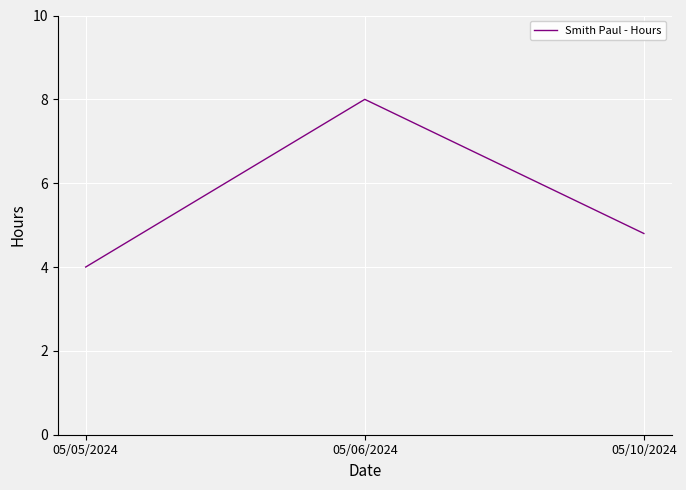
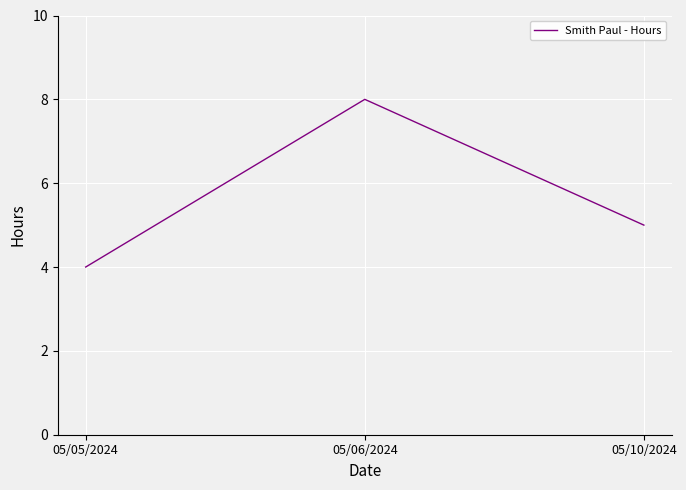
05/10/2024: 4.8 -> 5.0
